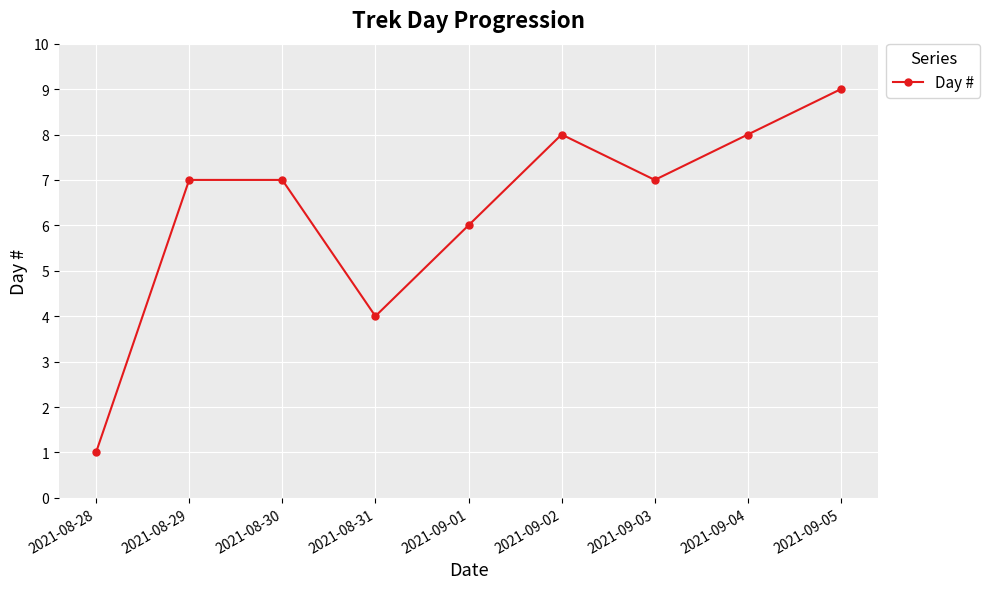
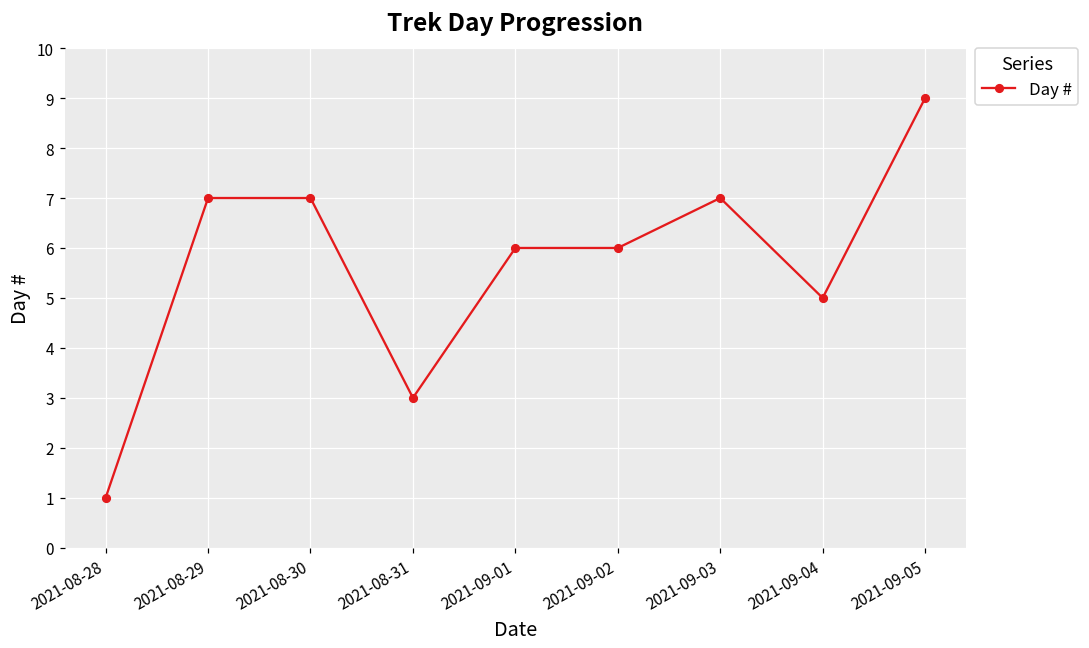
2021-08-31: 4 -> 3
2021-09-02: 8 -> 6
2021-09-04: 8 -> 5
